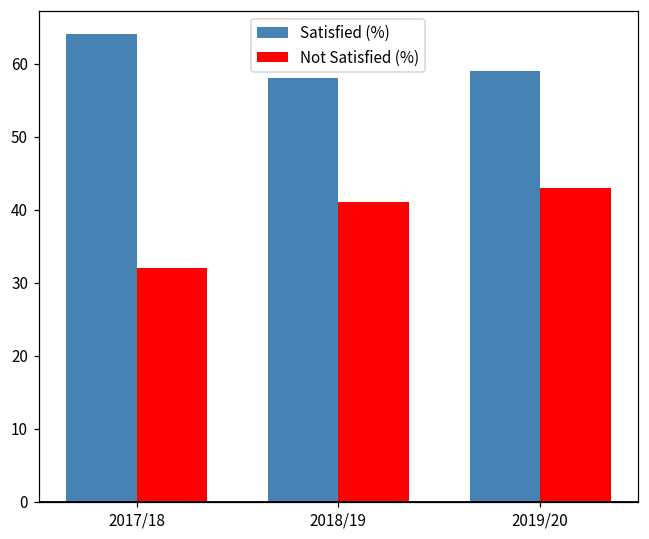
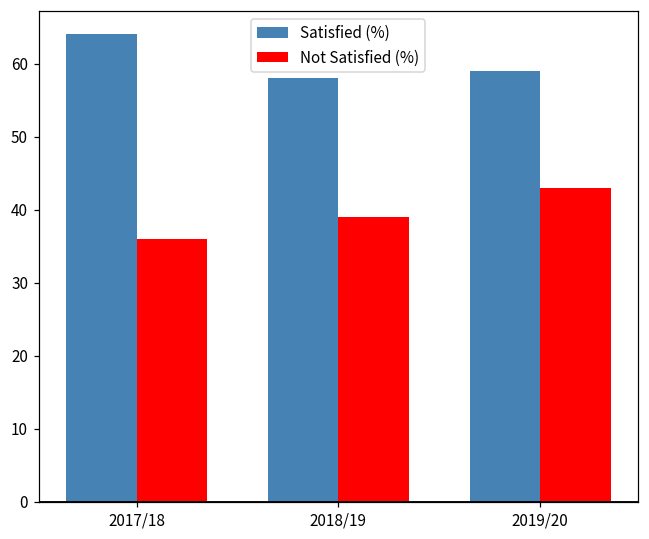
Not Satisfied (%), 2017/18: 32 -> 36
Not Satisfied (%), 2018/19: 41 -> 39
